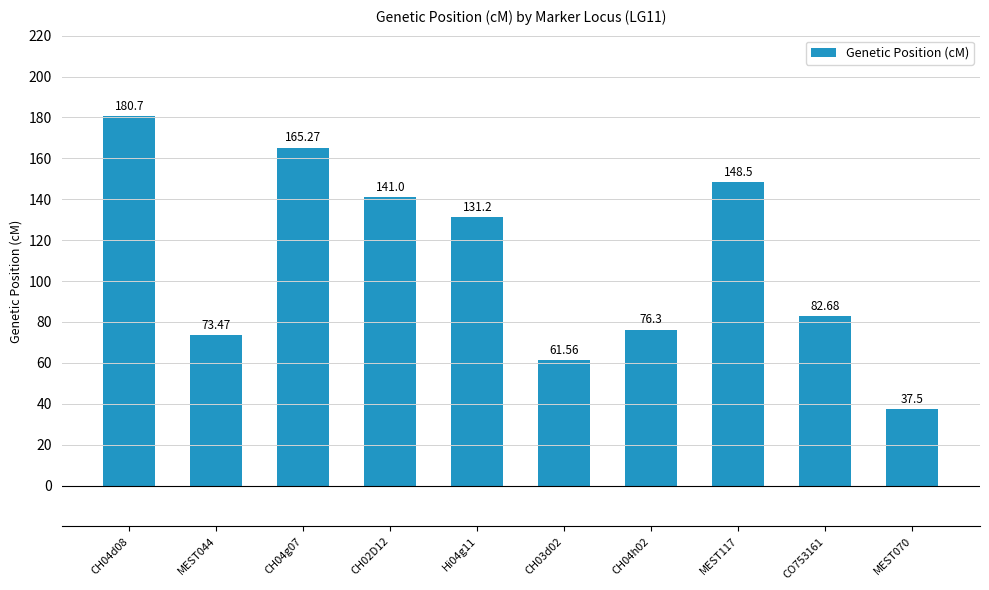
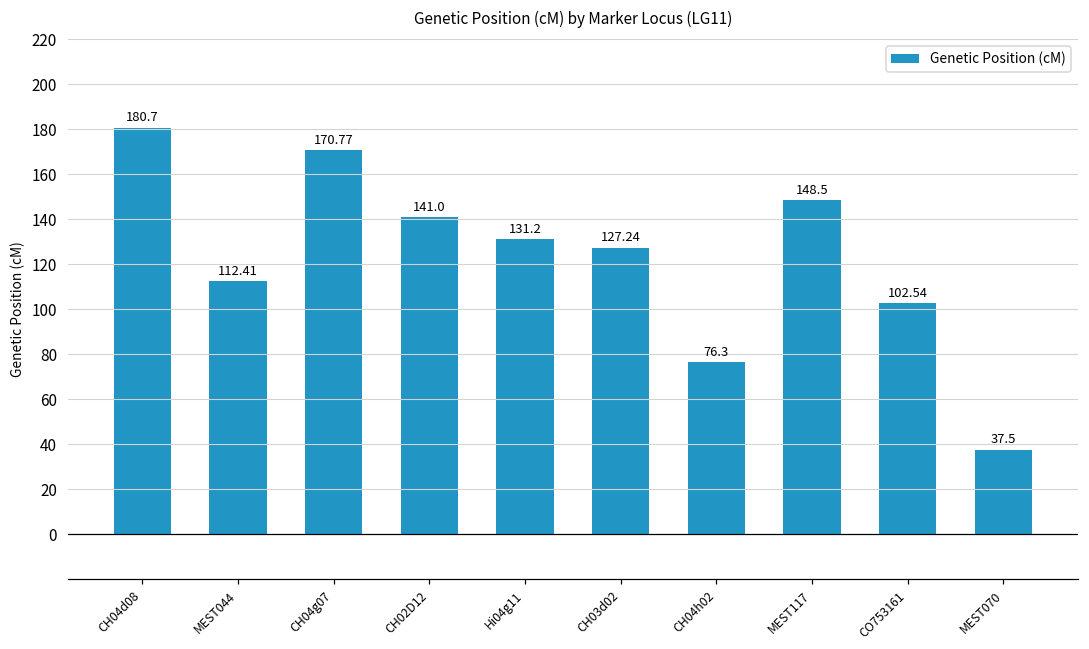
MEST044: 73.47 -> 112.41
CH04g07: 165.27 -> 170.77
CH03d02: 61.56 -> 127.24
CO753161: 82.68 -> 102.54
